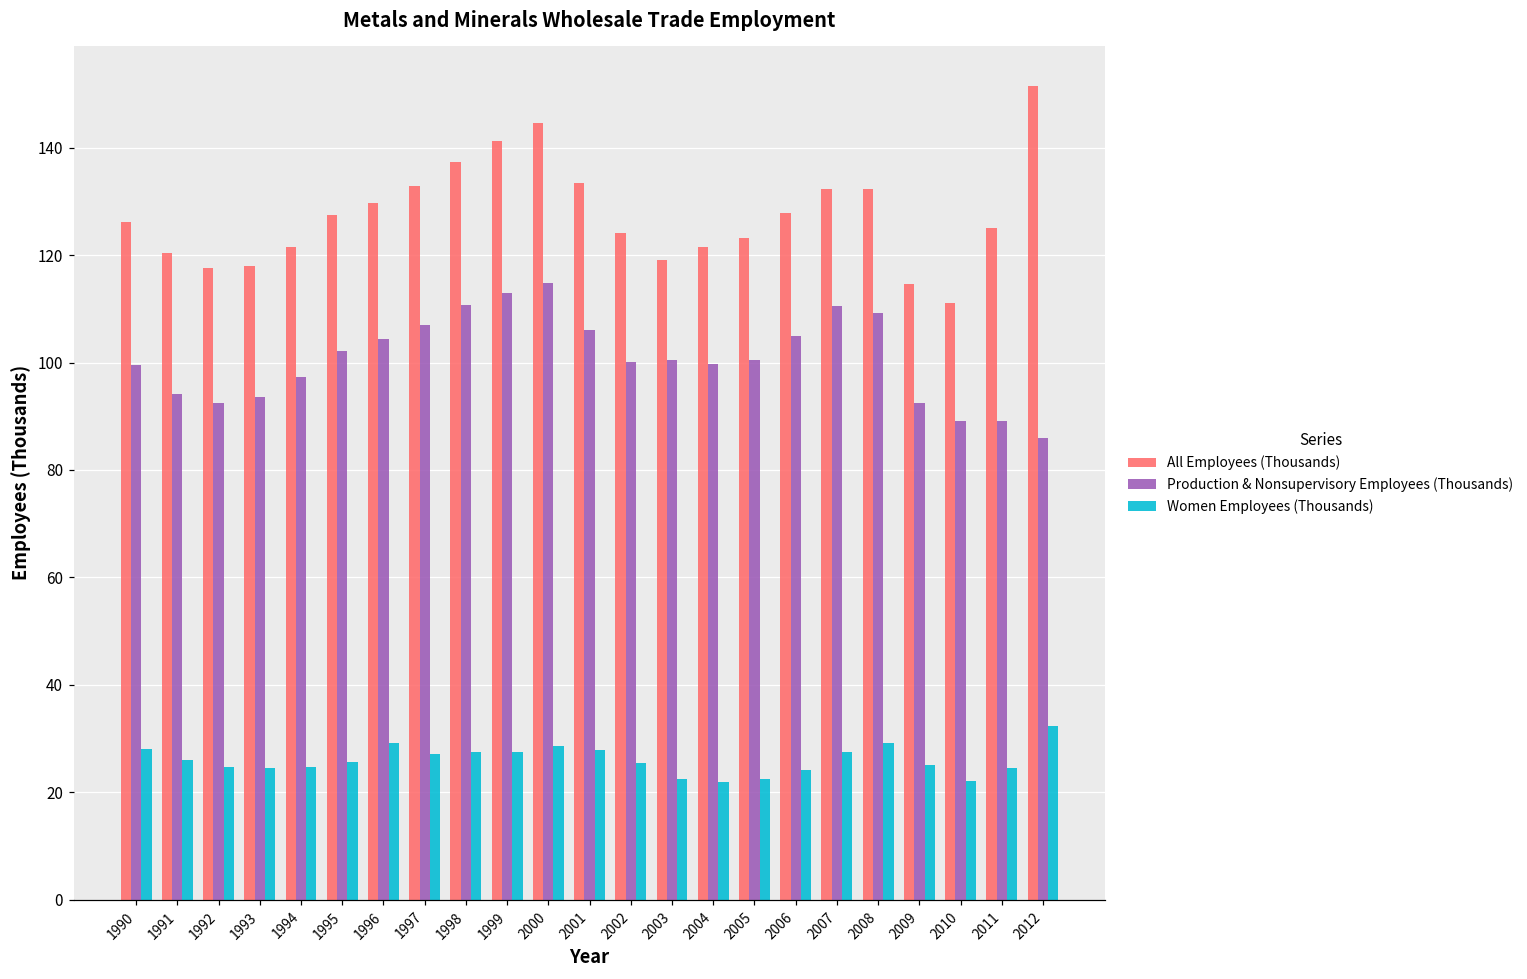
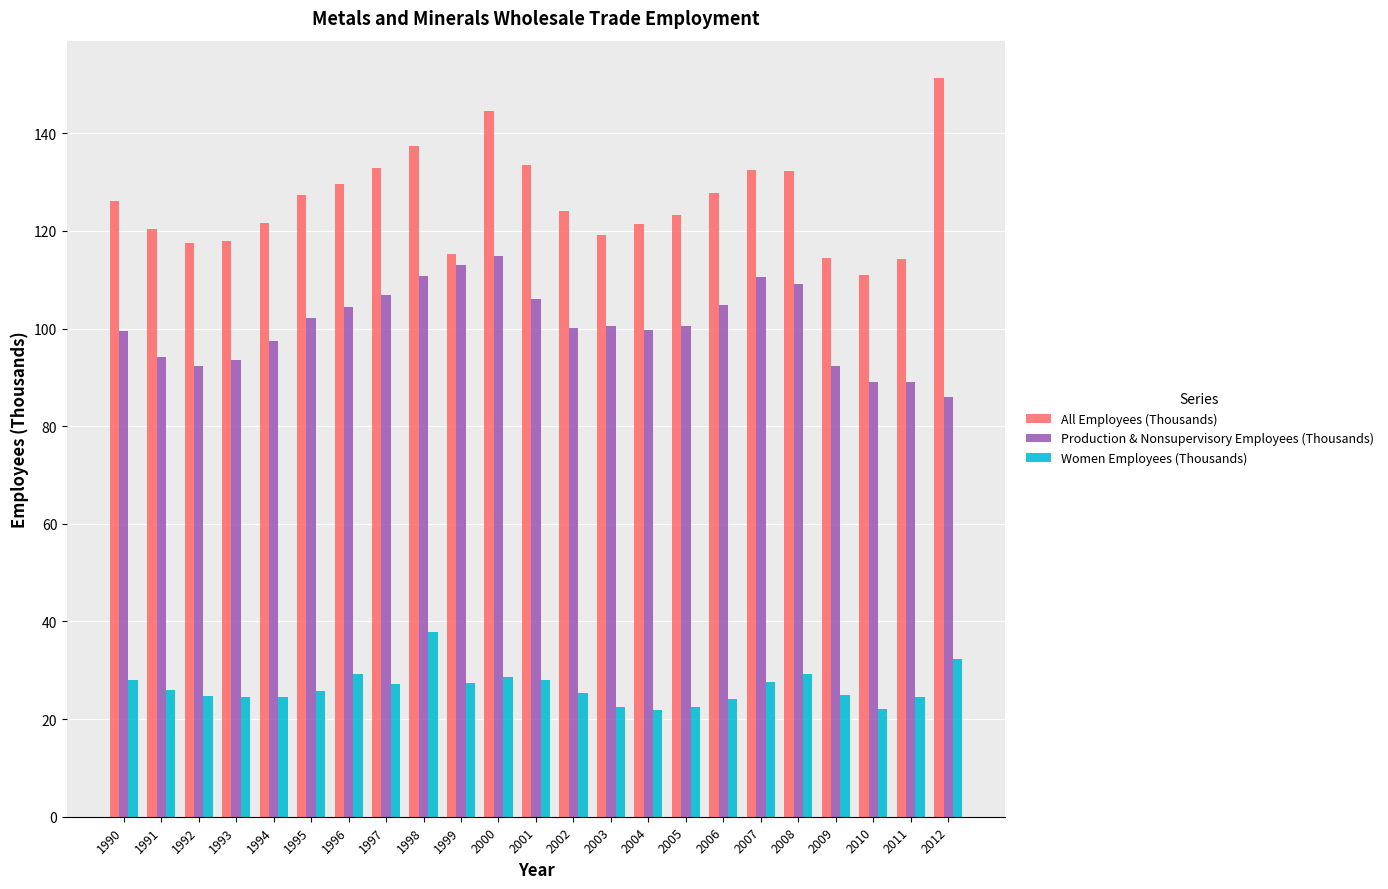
Women Employees (Thousands), 1998: 27 -> 38
All Employees (Thousands), 1999: 141 -> 115
All Employees (Thousands), 2011: 125 -> 114
